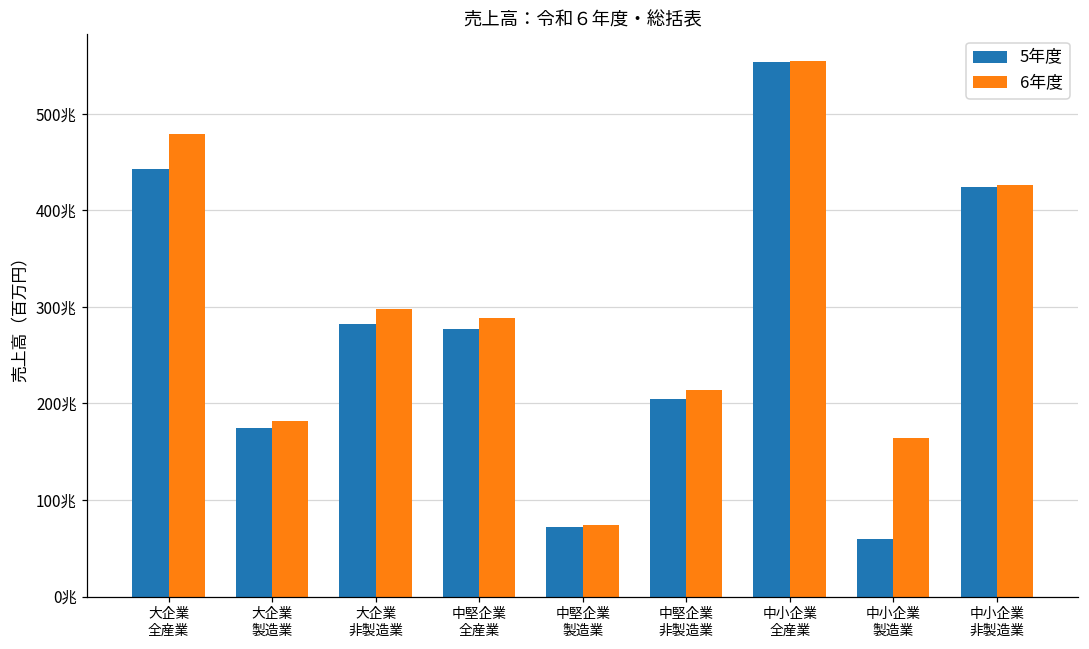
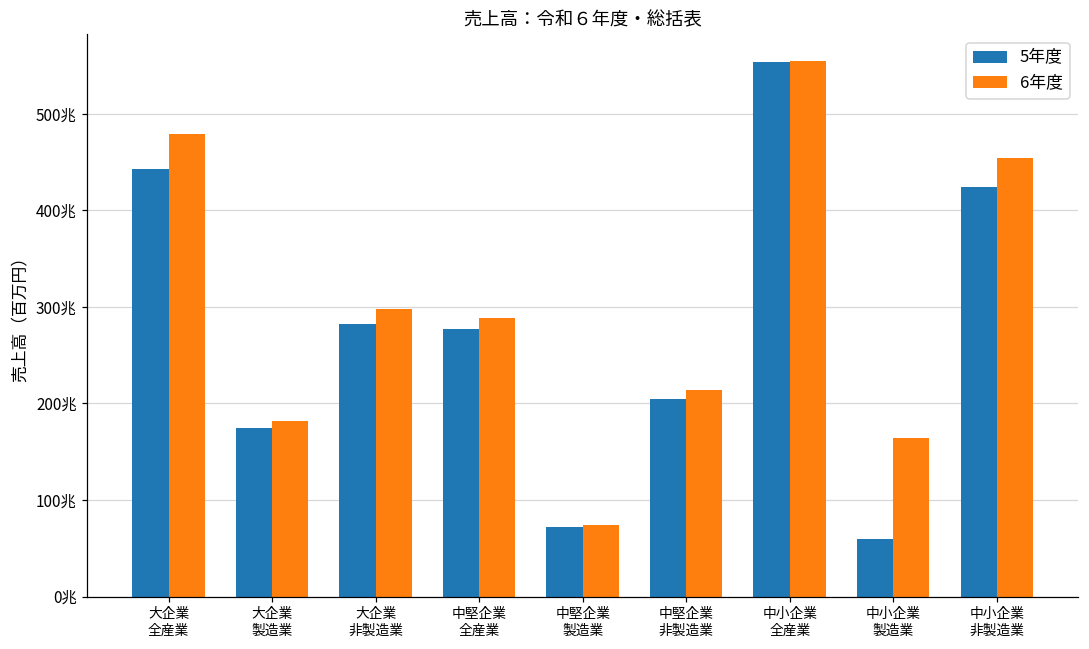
6年度, 中小企業 非製造業: 430兆 -> 450兆
